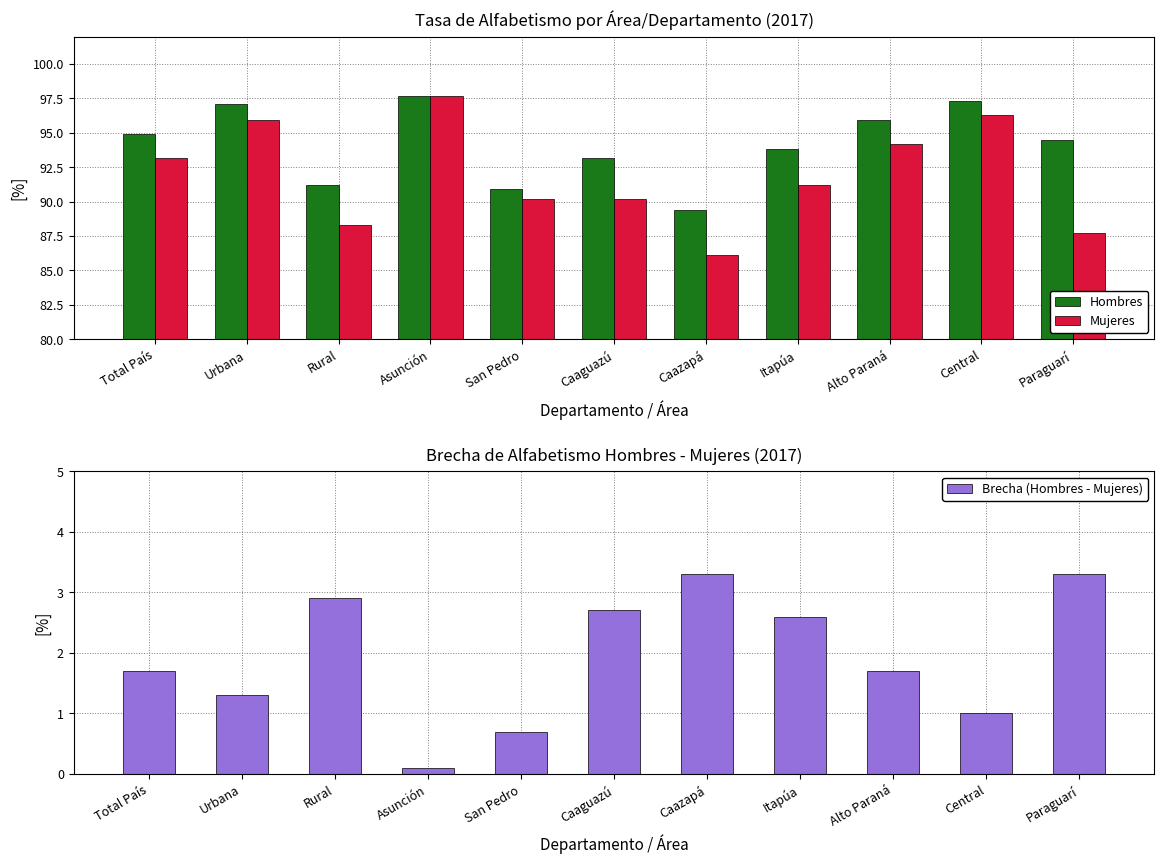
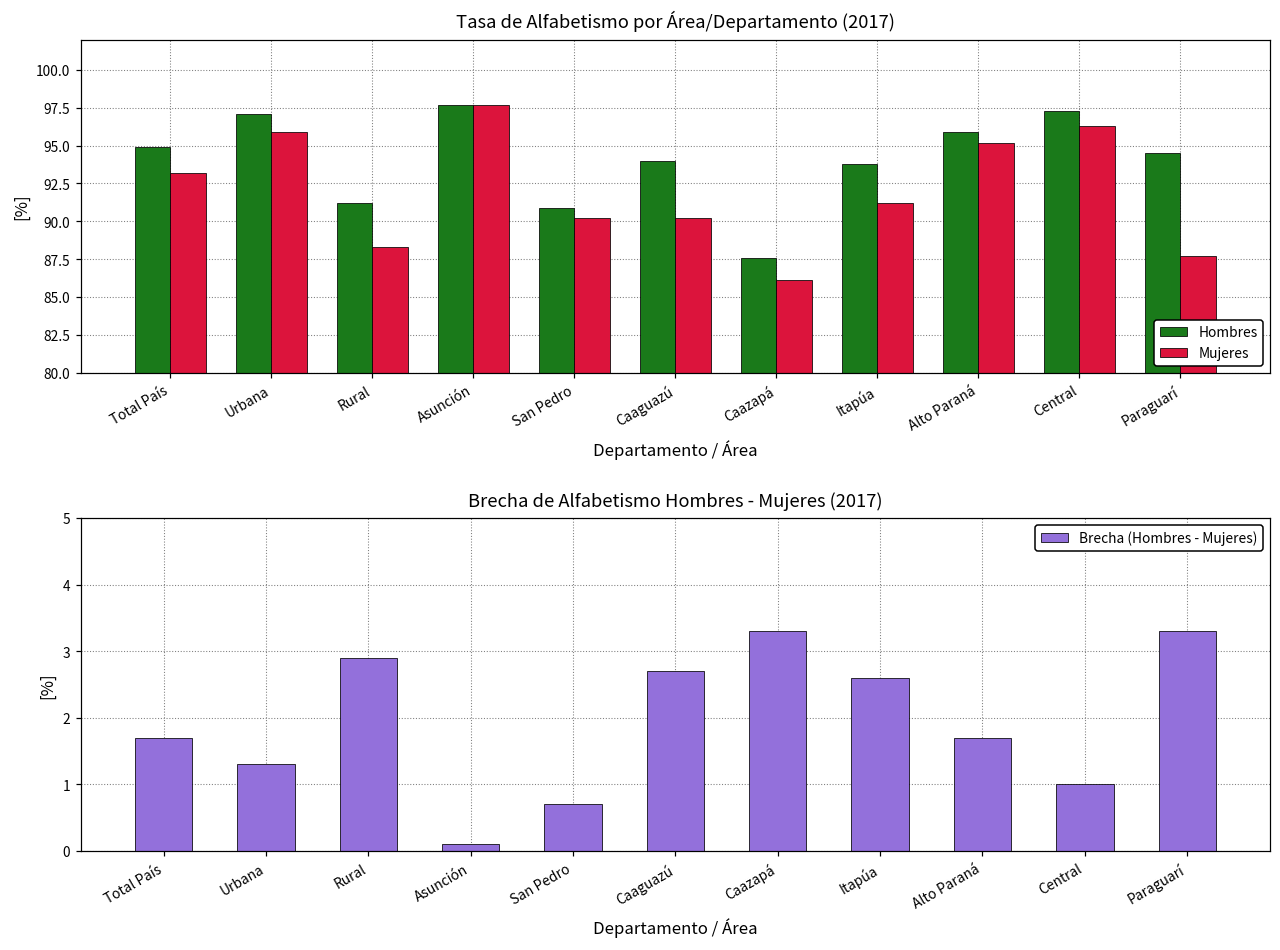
Tasa de Alfabetismo por Área/Departamento (2017), Hombres, Caaguazú: 93.2 -> 94.0
Tasa de Alfabetismo por Área/Departamento (2017), Hombres, Caazapá: 89.4 -> 87.6
Tasa de Alfabetismo por Área/Departamento (2017), Mujeres, Alto Paraná: 94.2 -> 95.2
